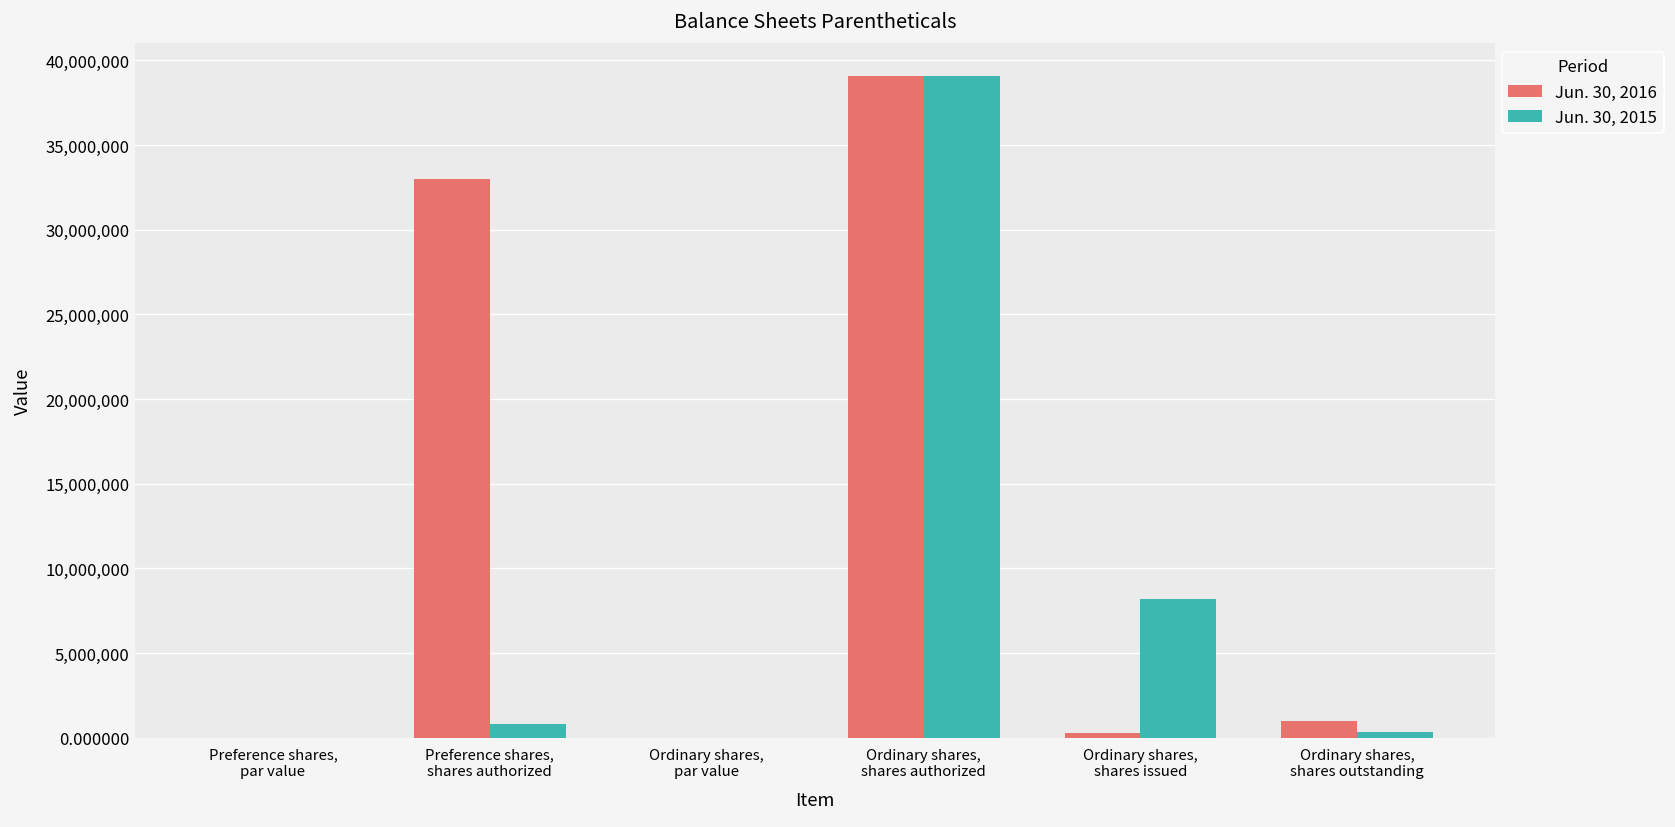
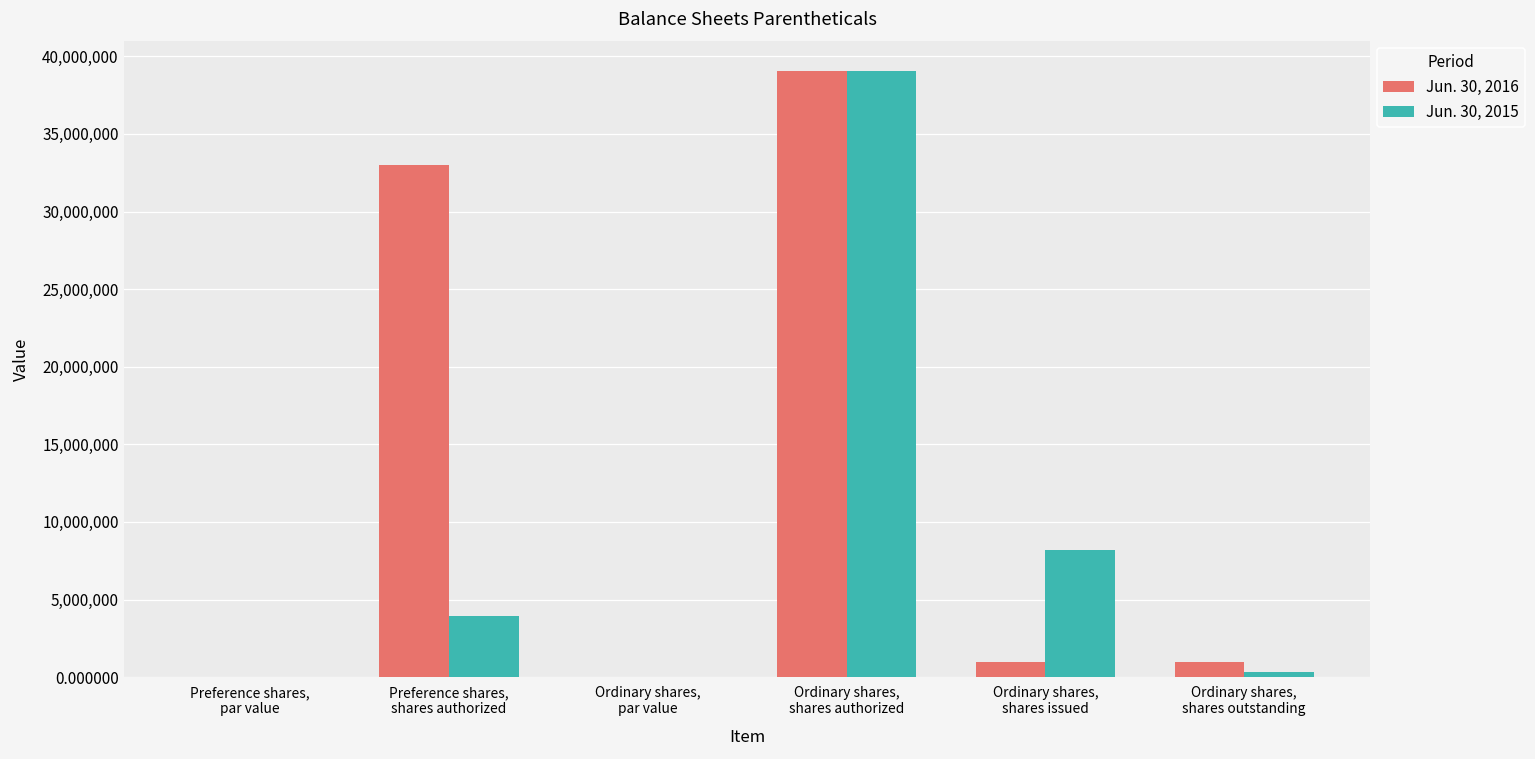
Jun. 30, 2015, Preference shares, shares authorized: 800,000 -> 3,900,000
Jun. 30, 2016, Ordinary shares, shares issued: 300,000 -> 1,000,000
